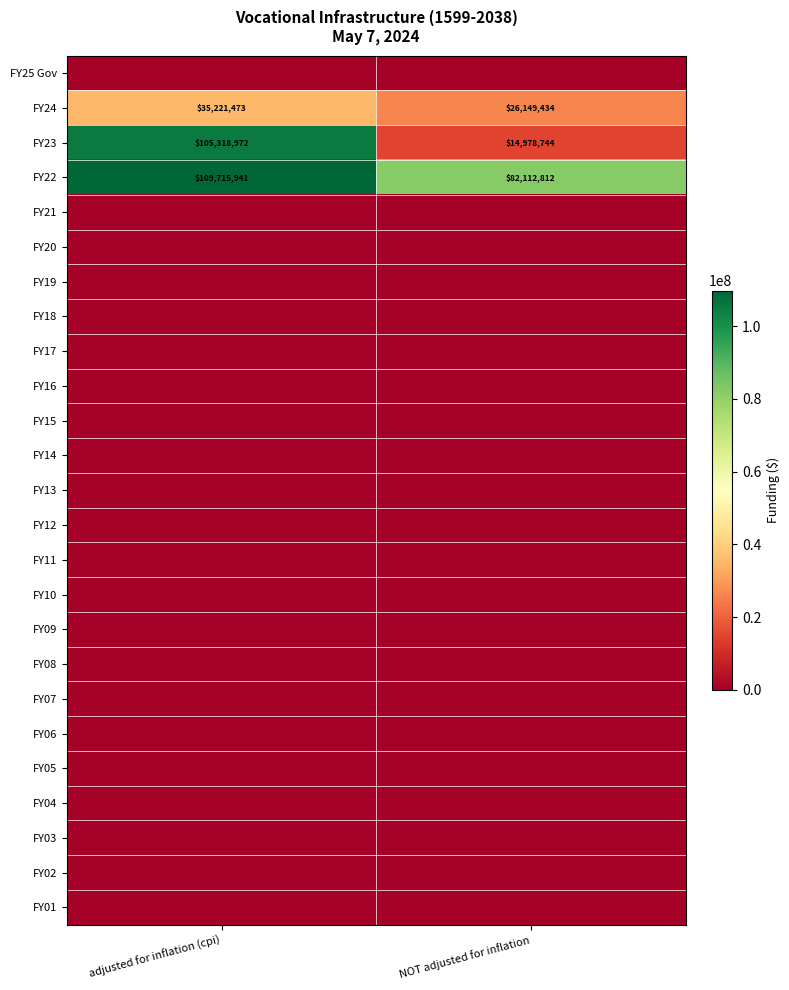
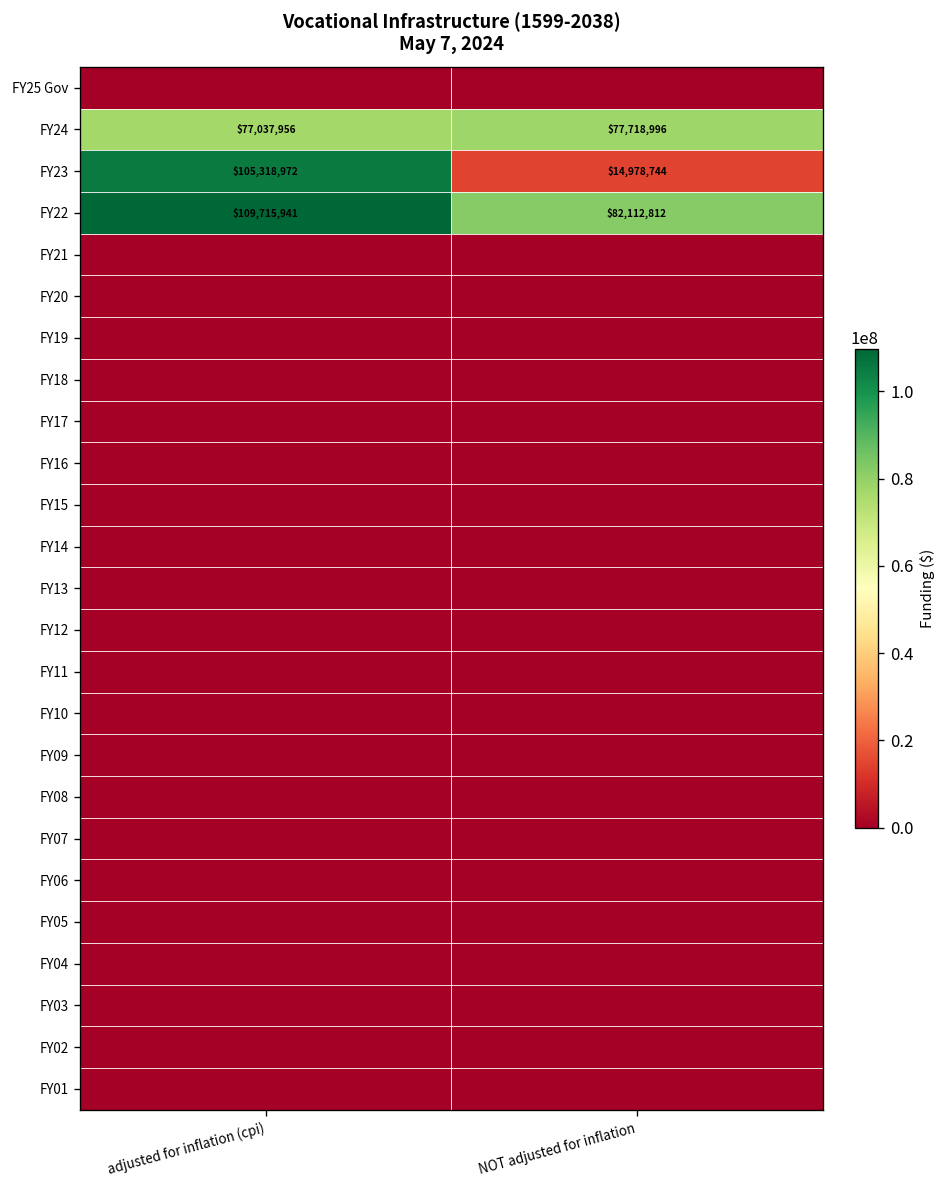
FY24, adjusted for inflation (cpi): $35,221,473 -> $77,037,956
FY24, NOT adjusted for inflation: $26,149,434 -> $77,718,996
